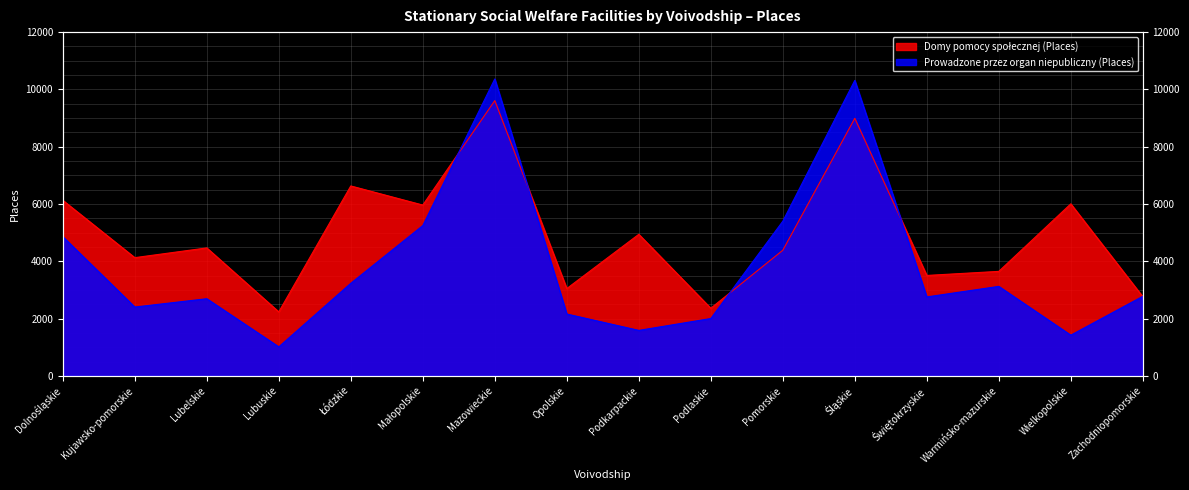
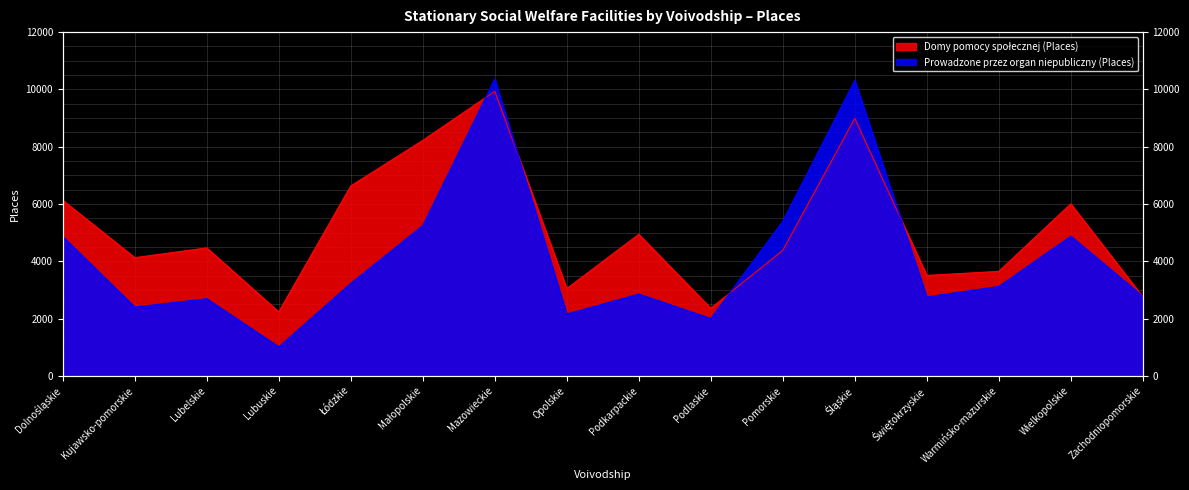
Domy pomocy społecznej (Places), Małopolskie: 6000 -> 8200
Domy pomocy społecznej (Places), Mazowieckie: 9600 -> 9900
Prowadzone przez organ niepubliczny (Places), Podkarpackie: 1600 -> 2900
Prowadzone przez organ niepubliczny (Places), Wielkopolskie: 1400 -> 4900
